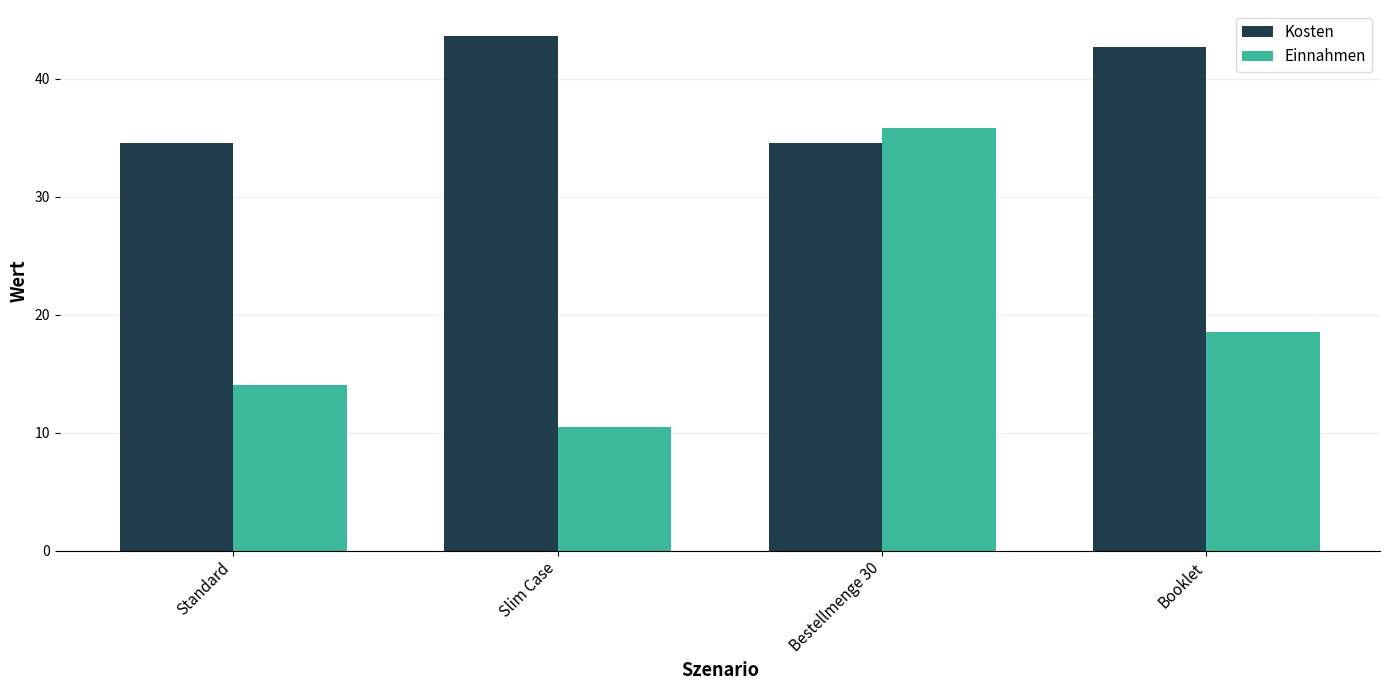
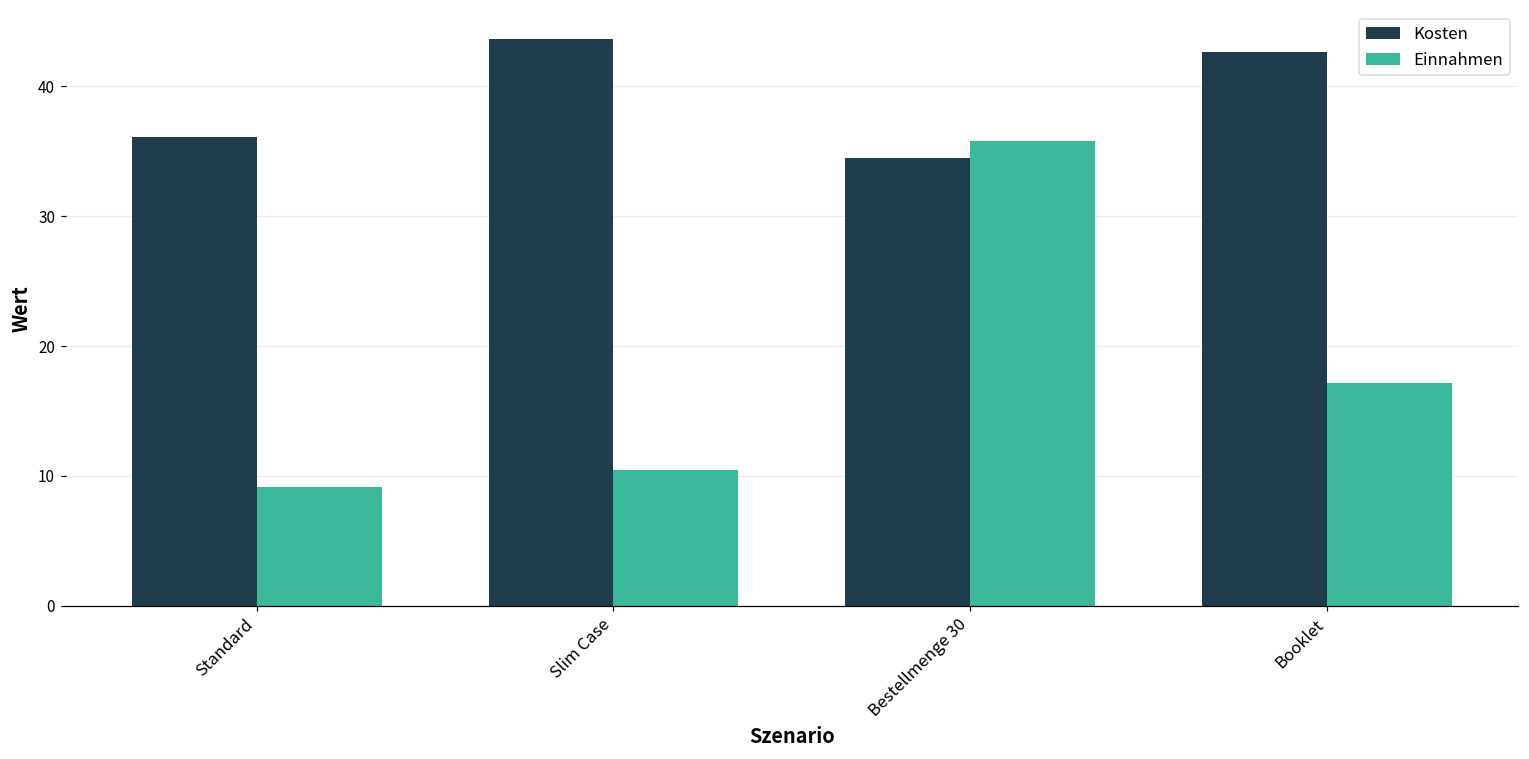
Kosten, Standard: 34.5 -> 36.1
Einnahmen, Standard: 14.0 -> 9.1
Einnahmen, Booklet: 18.5 -> 17.2
